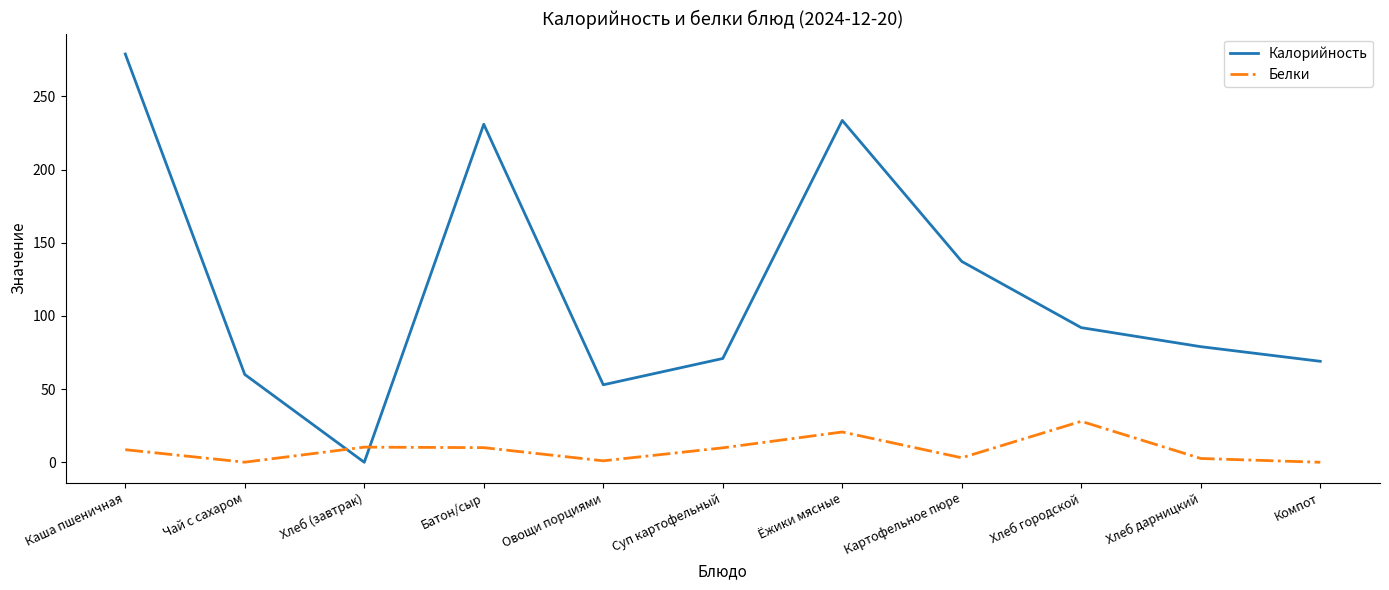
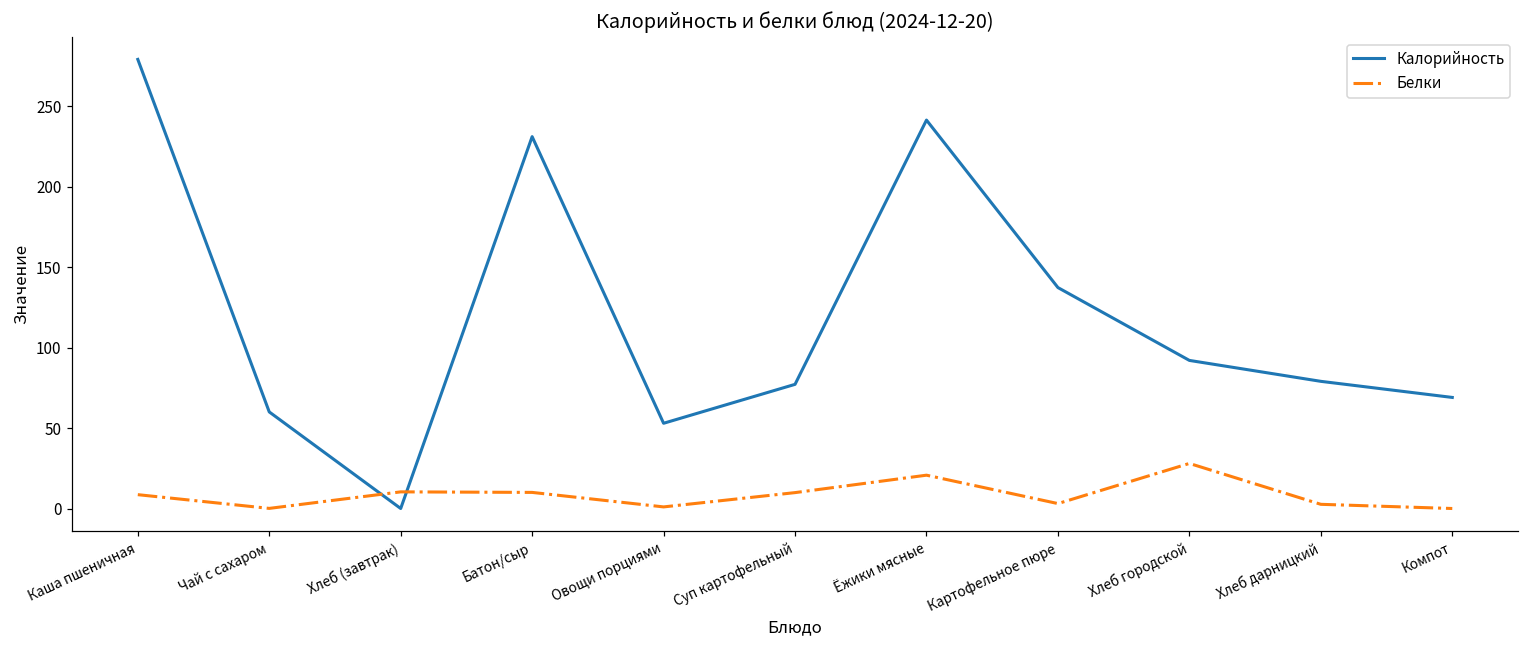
Калорийность, Суп картофельный: 71 -> 77
Калорийность, Ёжики мясные: 234 -> 241
